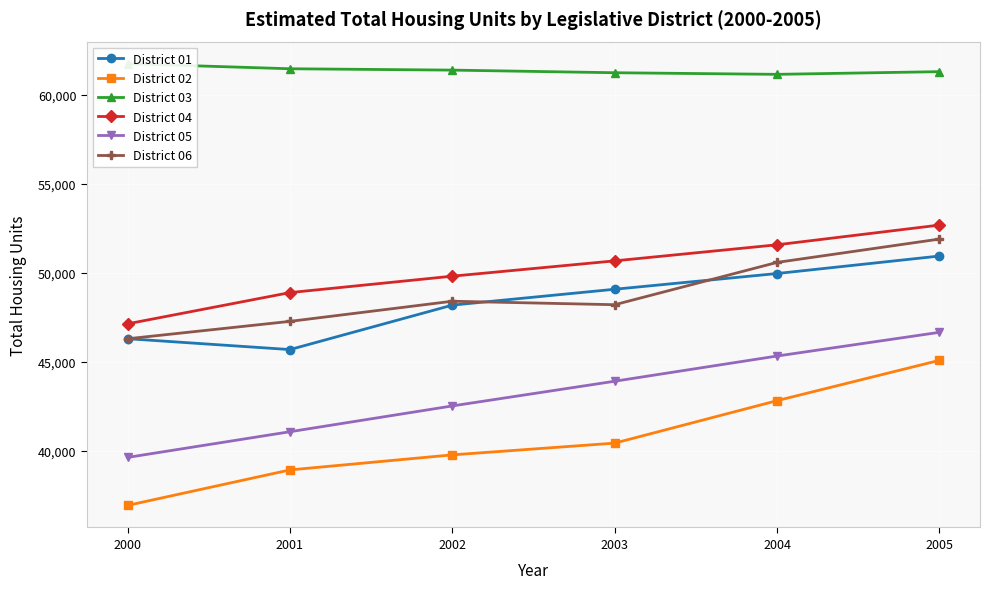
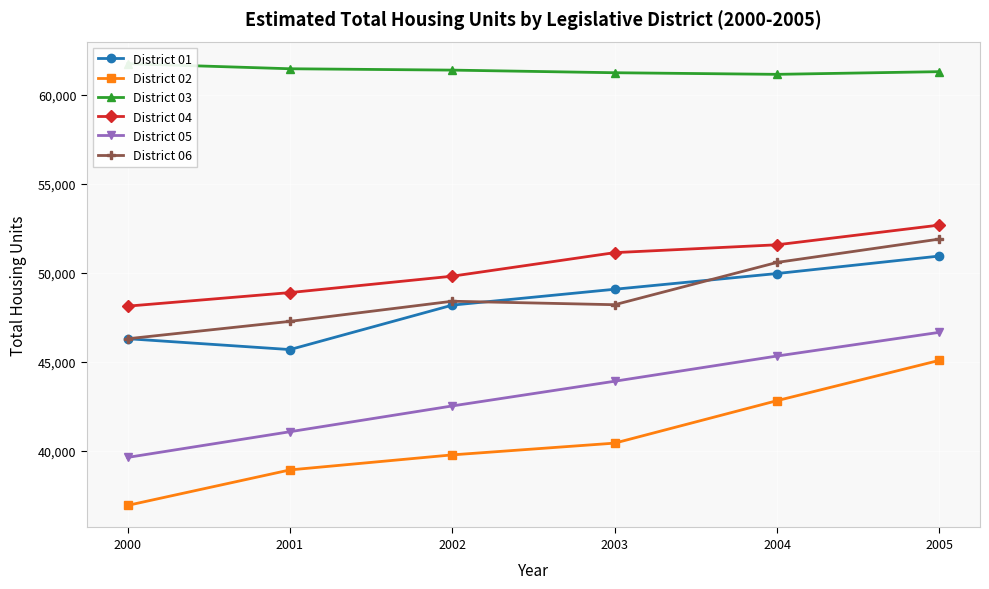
District 04, 2000: 47,100 -> 48,100
District 04, 2003: 50,700 -> 51,100
